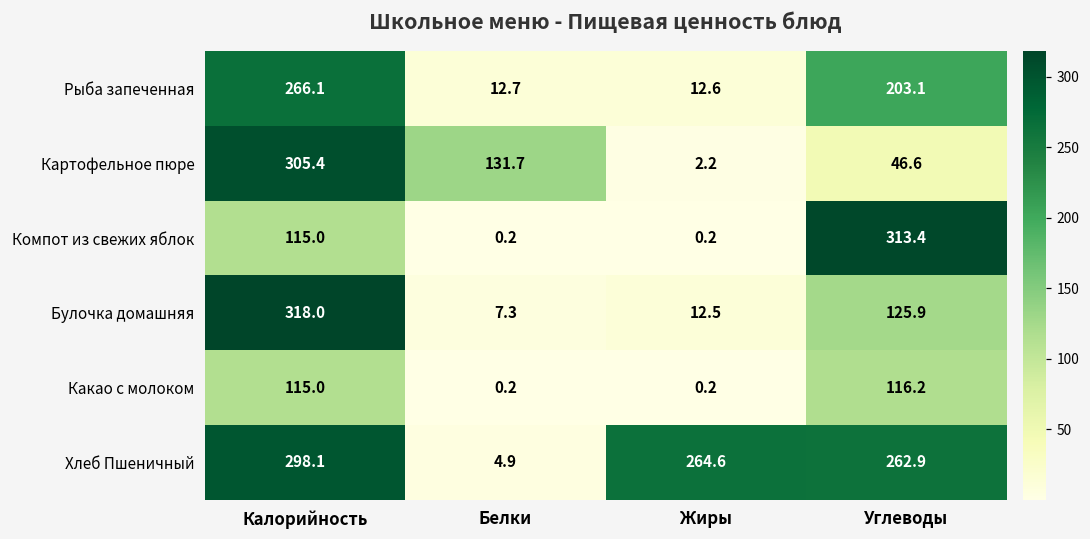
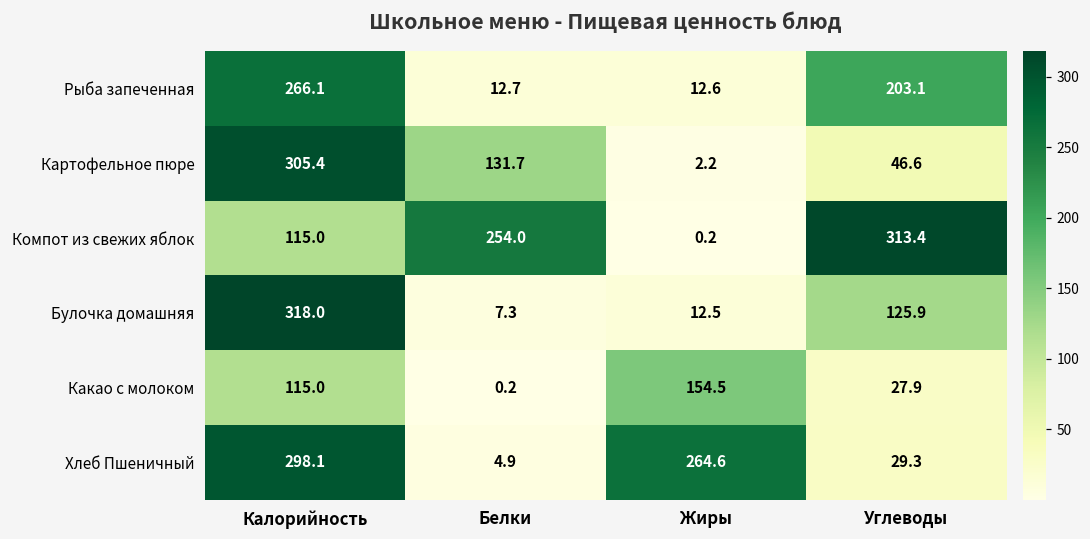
Компот из свежих яблок, Белки: 0.2 -> 254.0
Какао с молоком, Жиры: 0.2 -> 154.5
Какао с молоком, Углеводы: 116.2 -> 27.9
Хлеб Пшеничный, Углеводы: 262.9 -> 29.3
